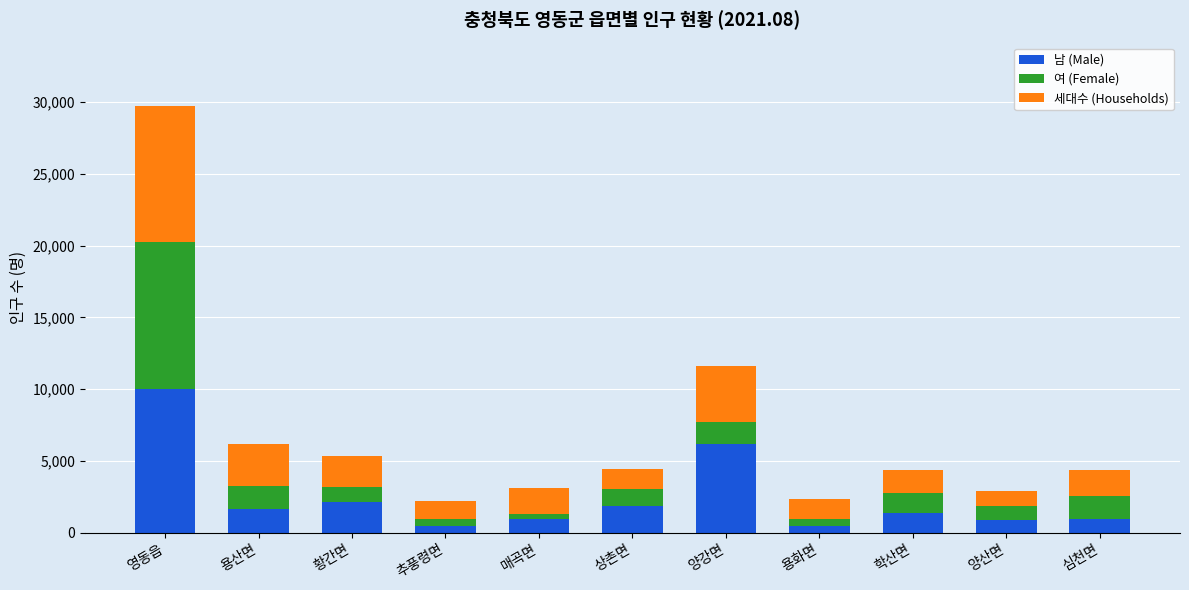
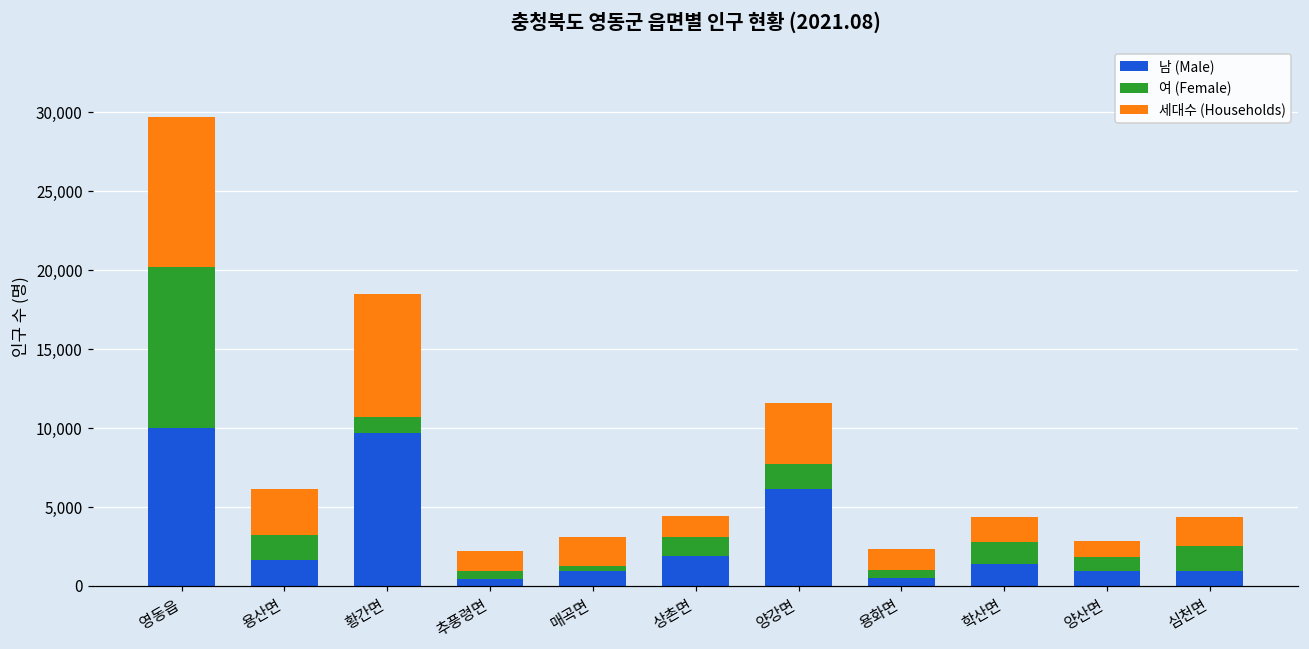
남 (Male), 황간면: 2,100 -> 9,700
세대수 (Households), 황간면: 2,200 -> 7,800
